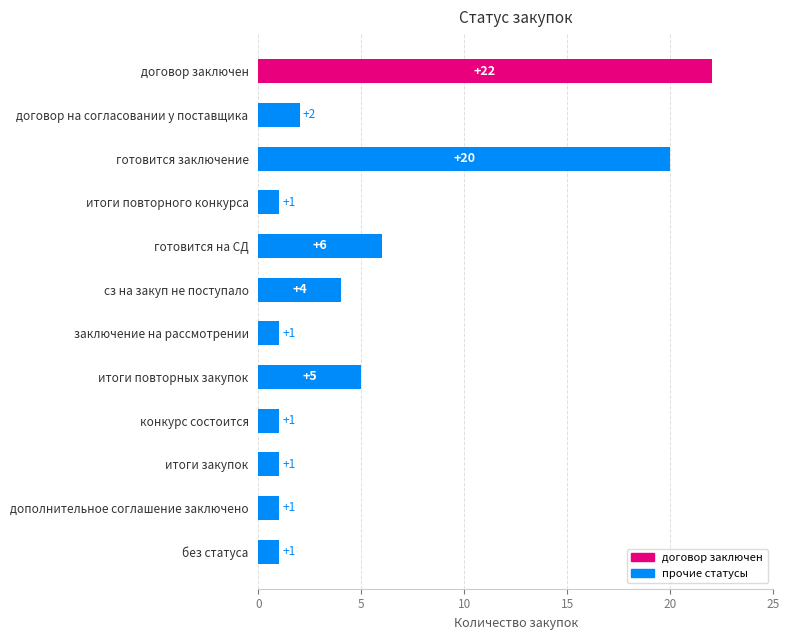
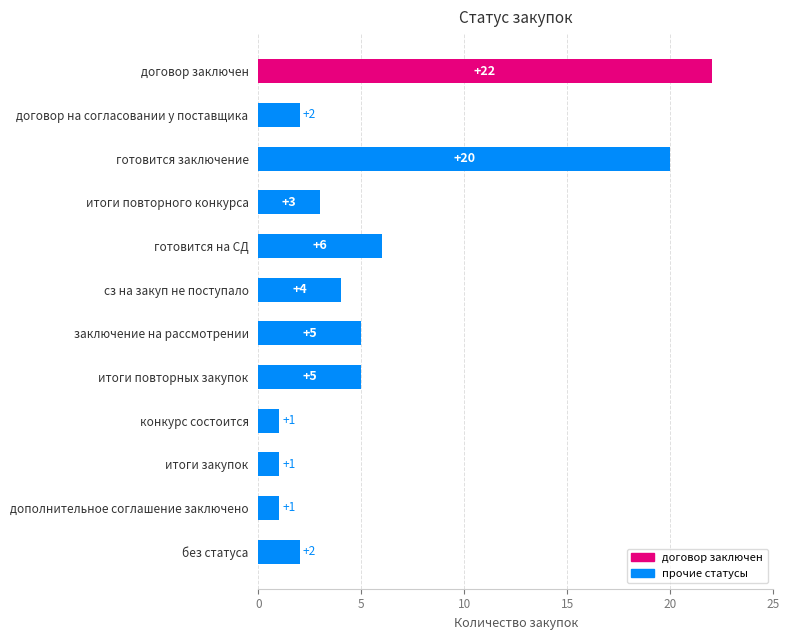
итоги повторного конкурса: +1 -> +3
заключение на рассмотрении: +1 -> +5
без статуса: +1 -> +2
